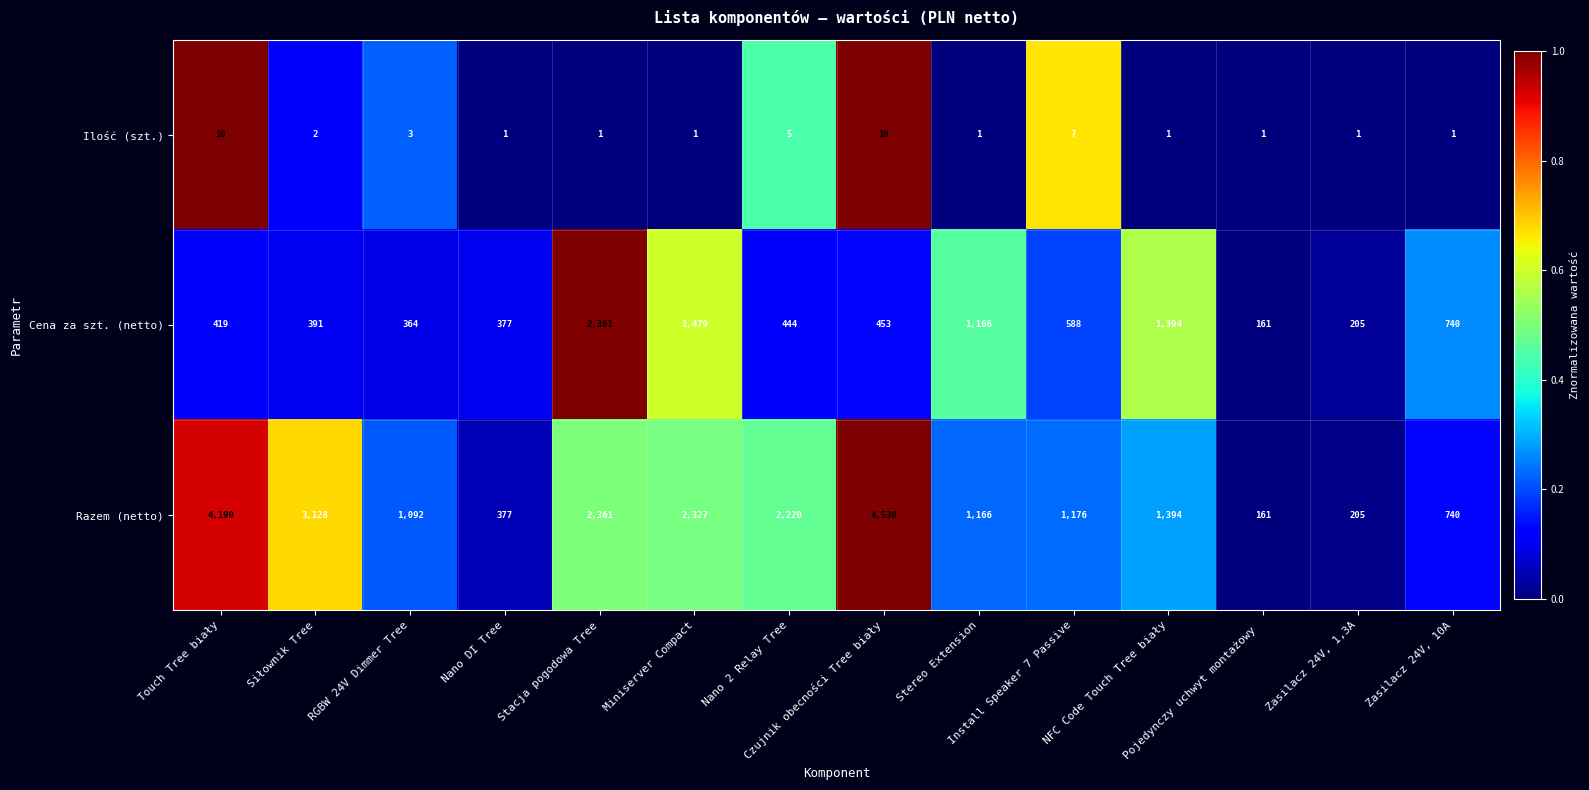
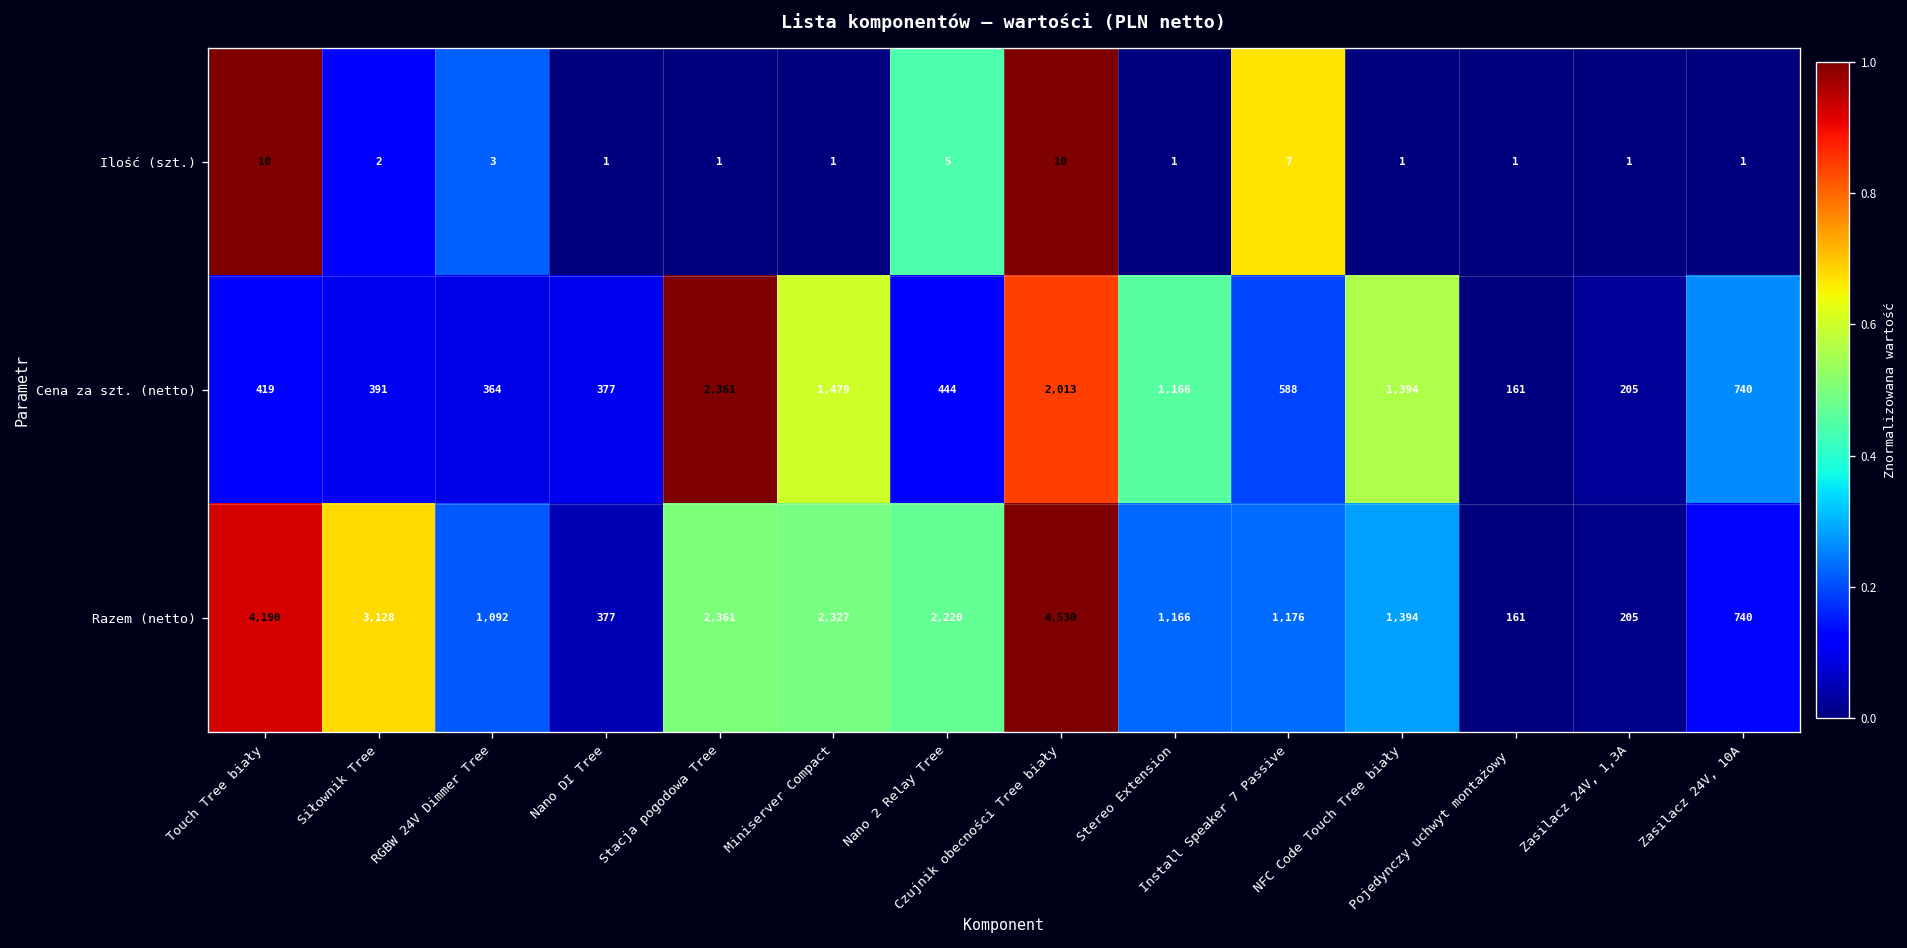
Cena za szt. (netto), Czujnik obecności Tree biały: 453 -> 2,013
